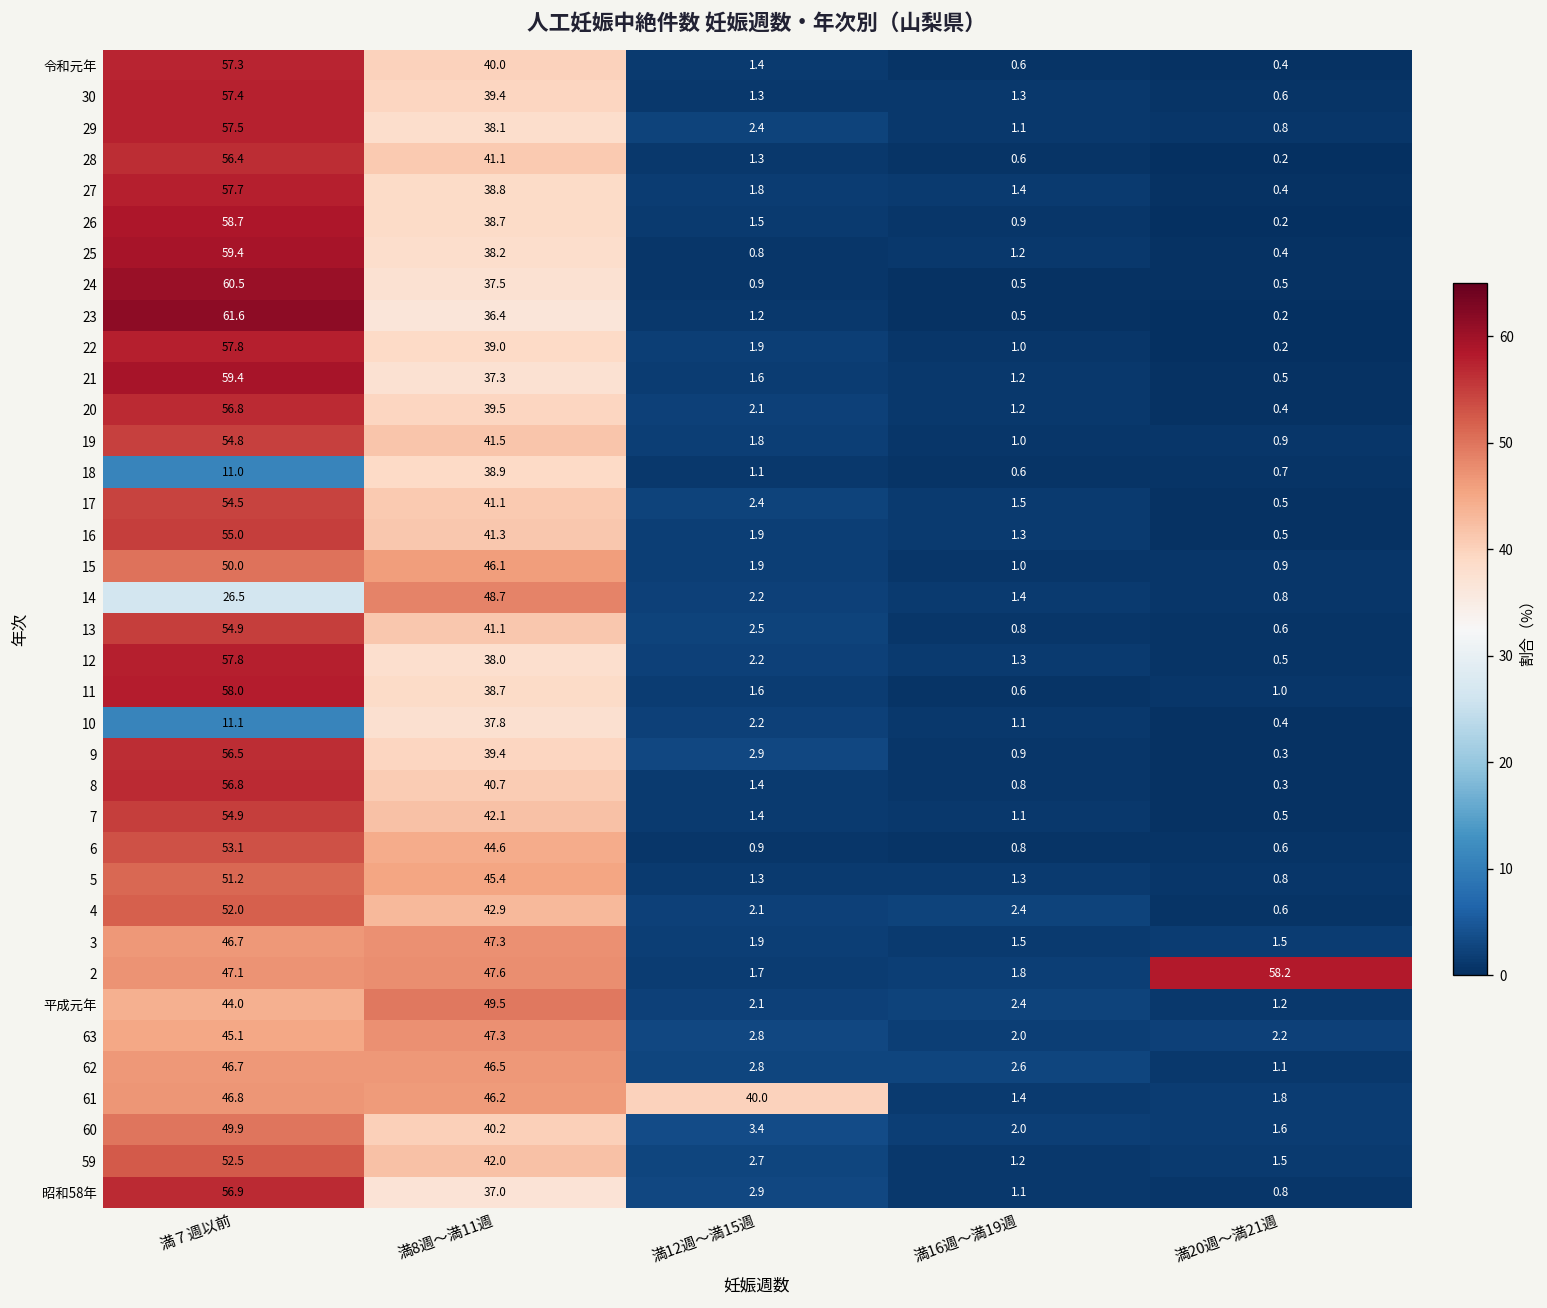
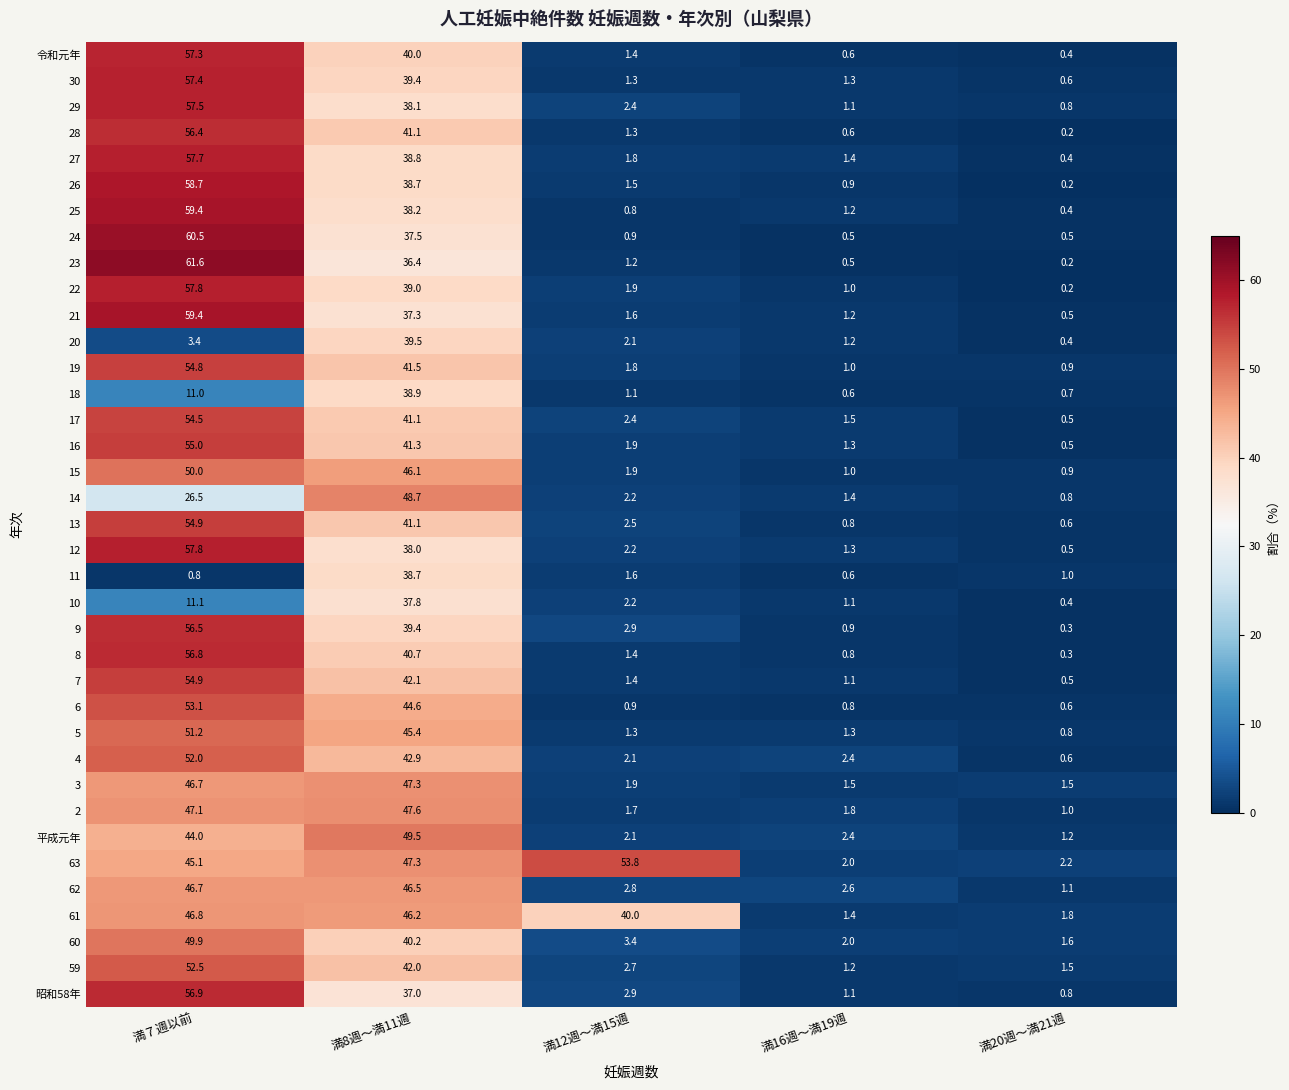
20, 満７週以前: 56.8 -> 3.4
11, 満７週以前: 58.0 -> 0.8
2, 満20週～満21週: 58.2 -> 1.0
63, 満12週～満15週: 2.8 -> 53.8
